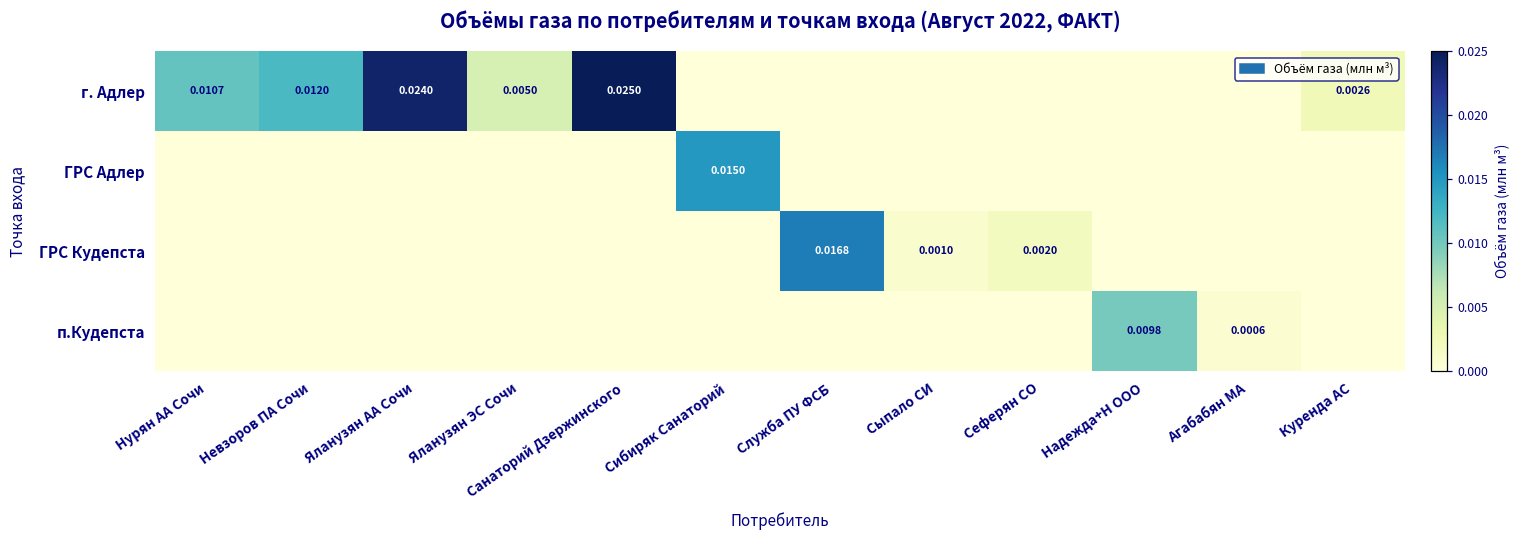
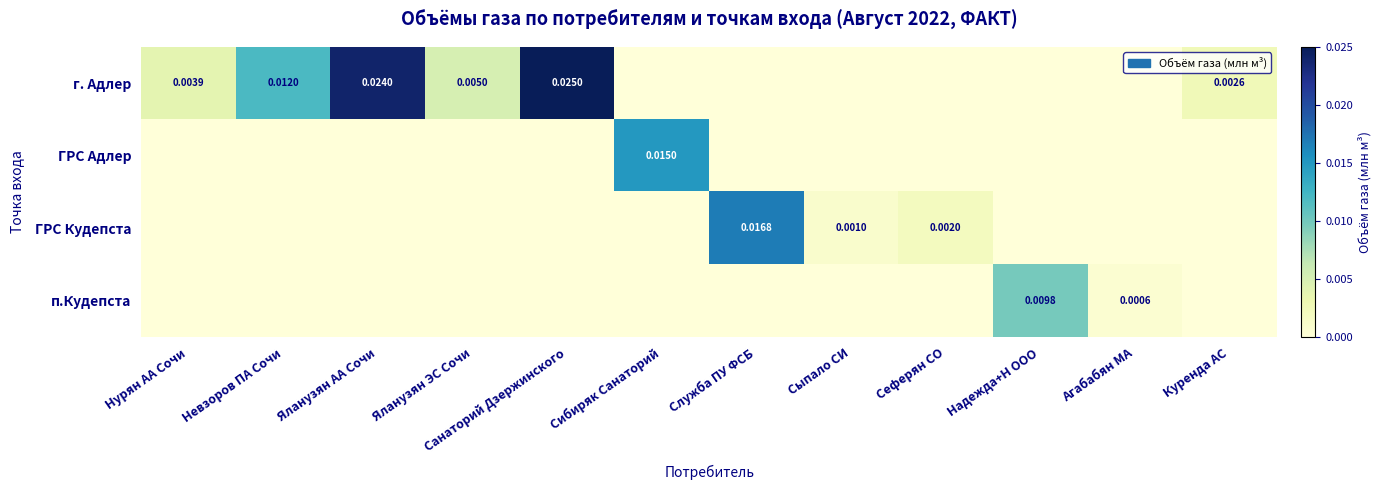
г. Адлер, Нурян АА Сочи: 0.0107 -> 0.0039
